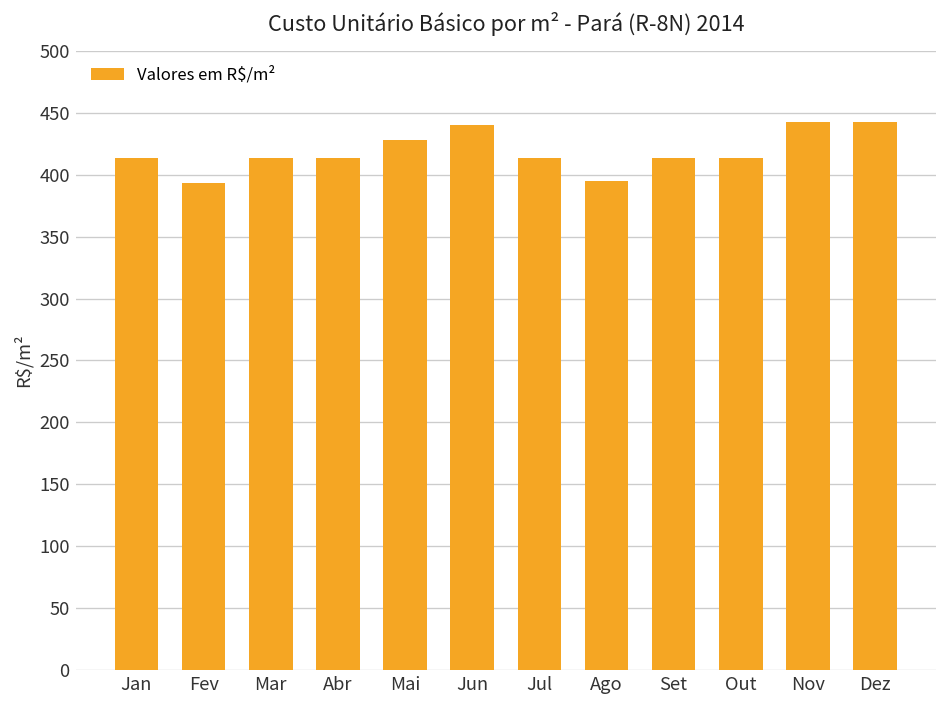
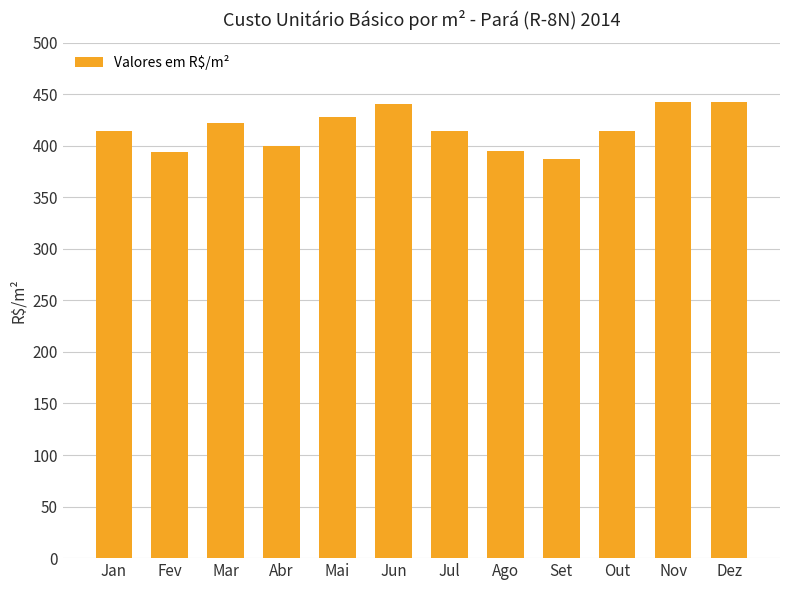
Mar: 414 -> 422
Abr: 414 -> 400
Set: 414 -> 387
